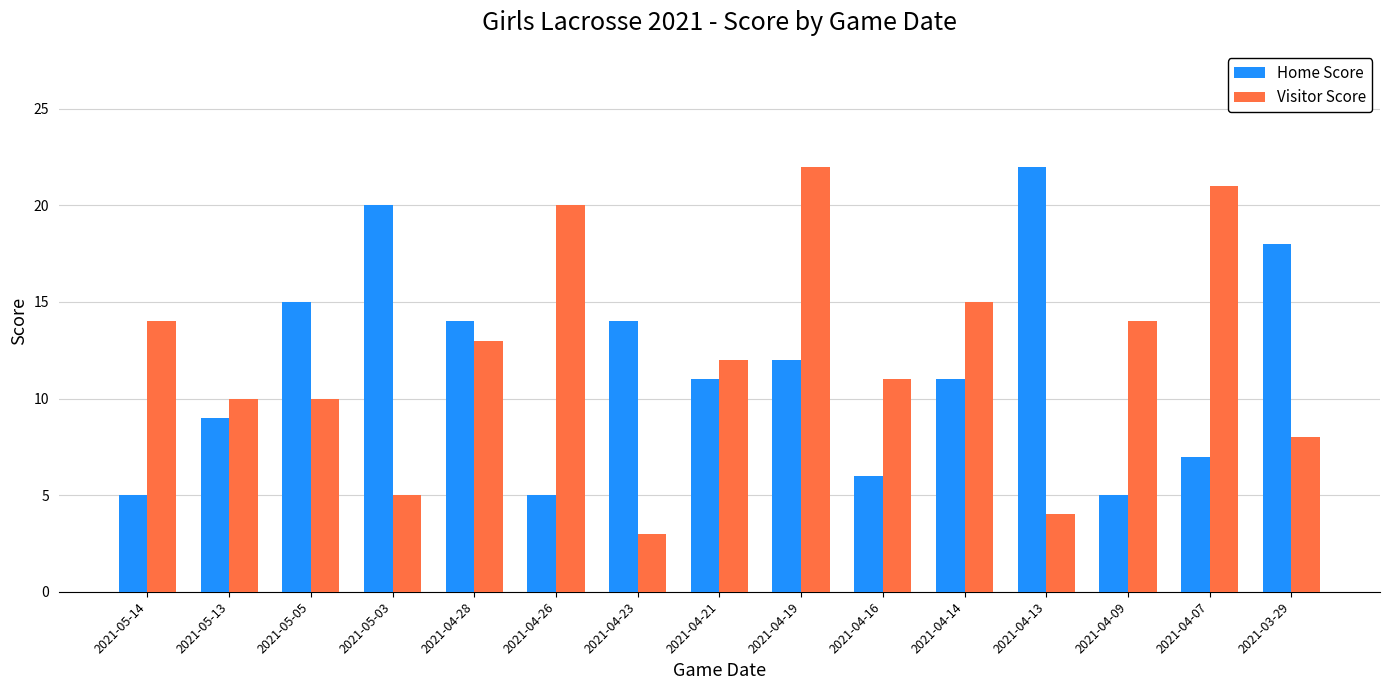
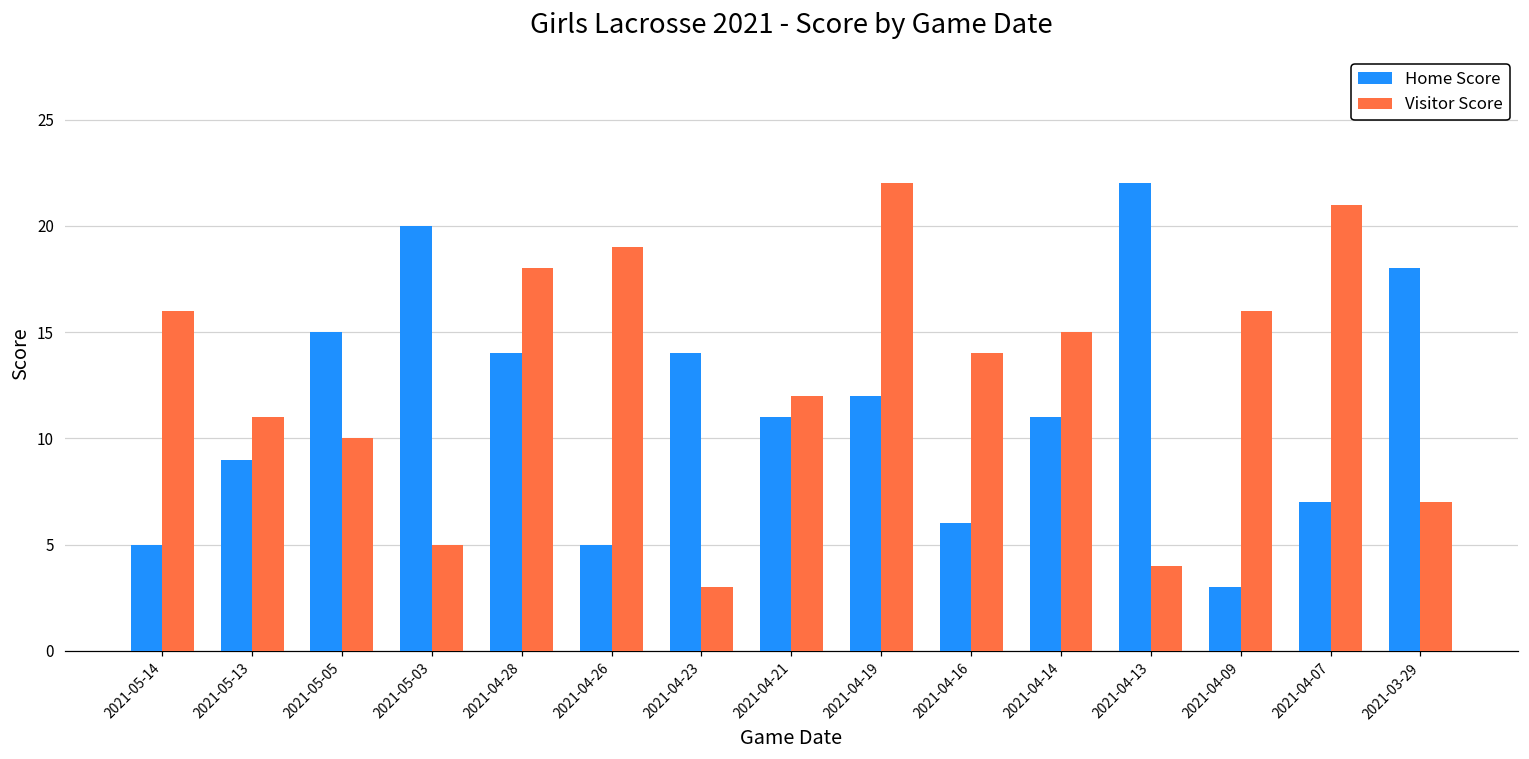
Visitor Score, 2021-05-14: 14 -> 16
Visitor Score, 2021-05-13: 10 -> 11
Visitor Score, 2021-04-28: 13 -> 18
Visitor Score, 2021-04-26: 20 -> 19
Visitor Score, 2021-04-16: 11 -> 14
Home Score, 2021-04-09: 5 -> 3
Visitor Score, 2021-04-09: 14 -> 16
Visitor Score, 2021-03-29: 8 -> 7
